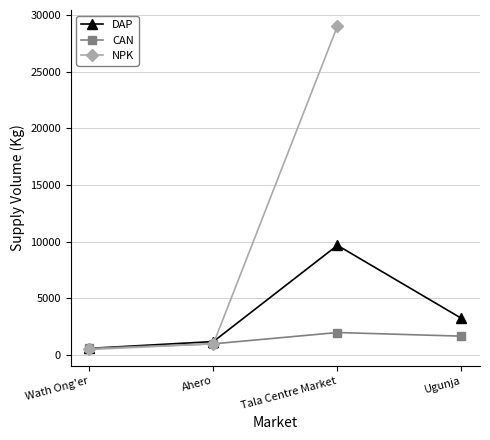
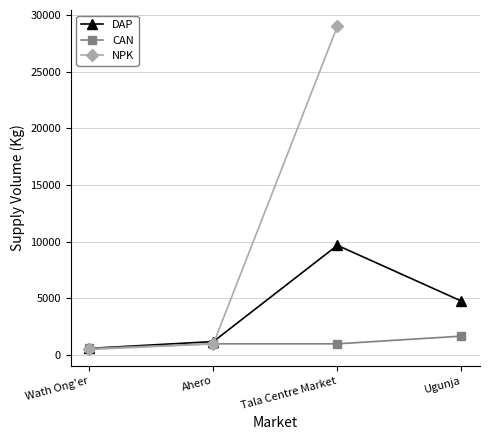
CAN, Tala Centre Market: 2000 -> 1000
DAP, Ugunja: 3300 -> 4800
